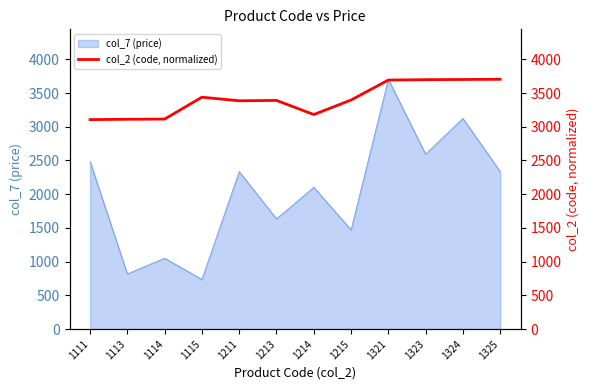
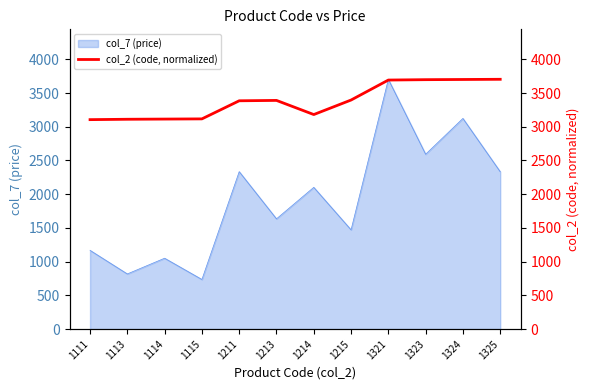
col_7 (price), 1111: 2500 -> 1200
col_2 (code, normalized), 1115: 3400 -> 3100
